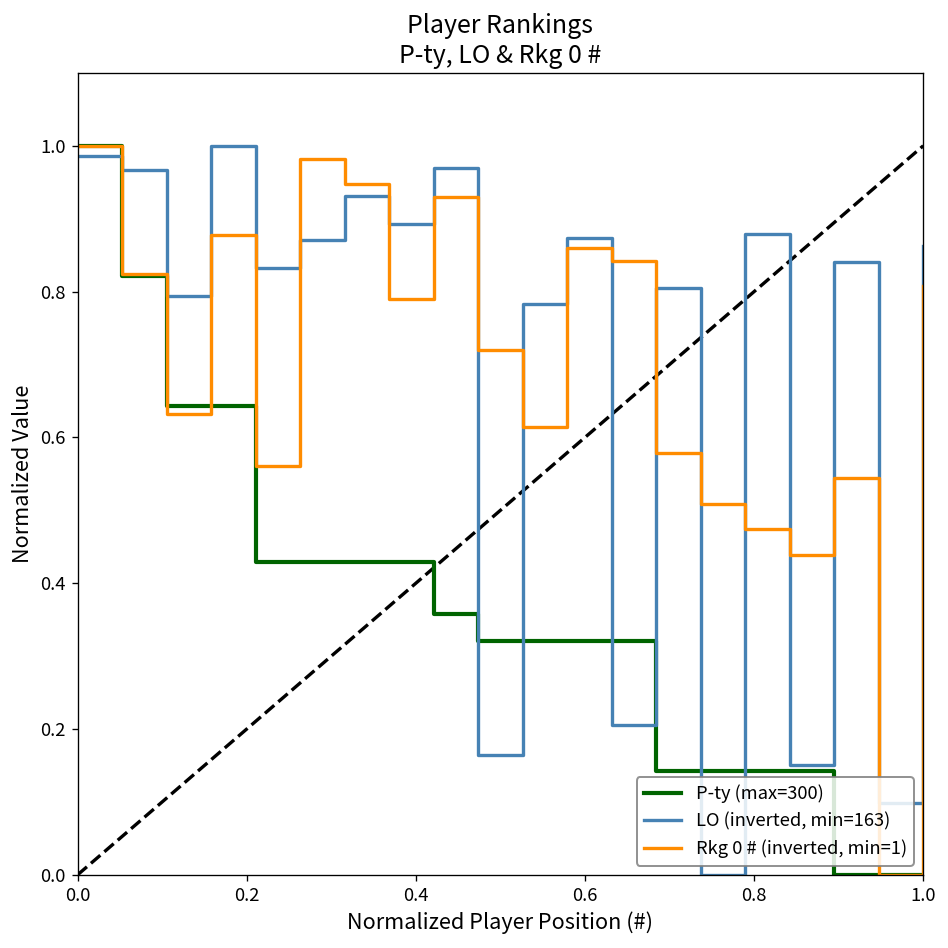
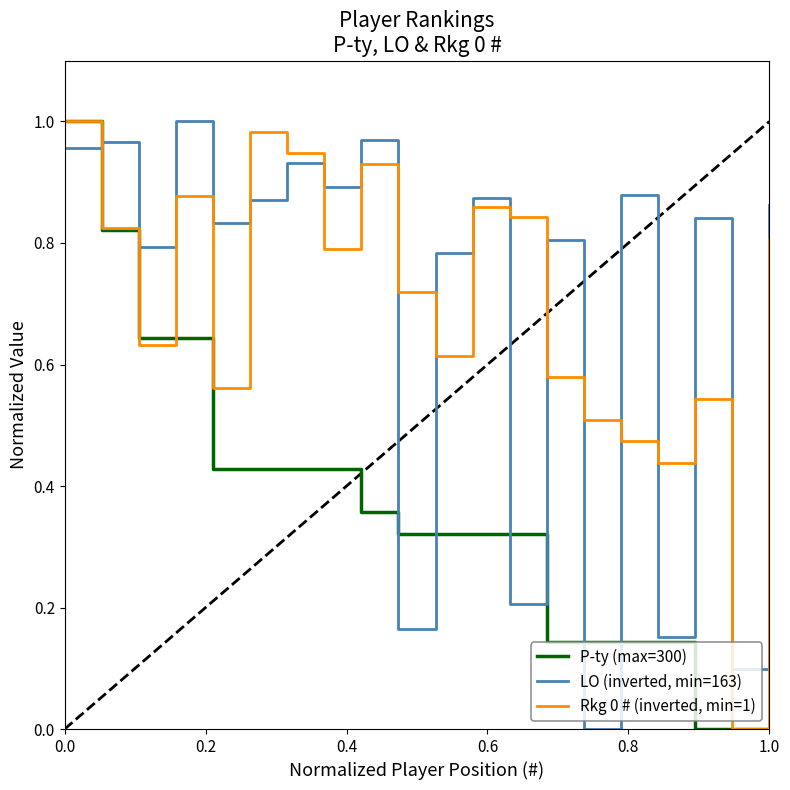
LO (inverted, min=163), 0.0: 0.99 -> 0.96
